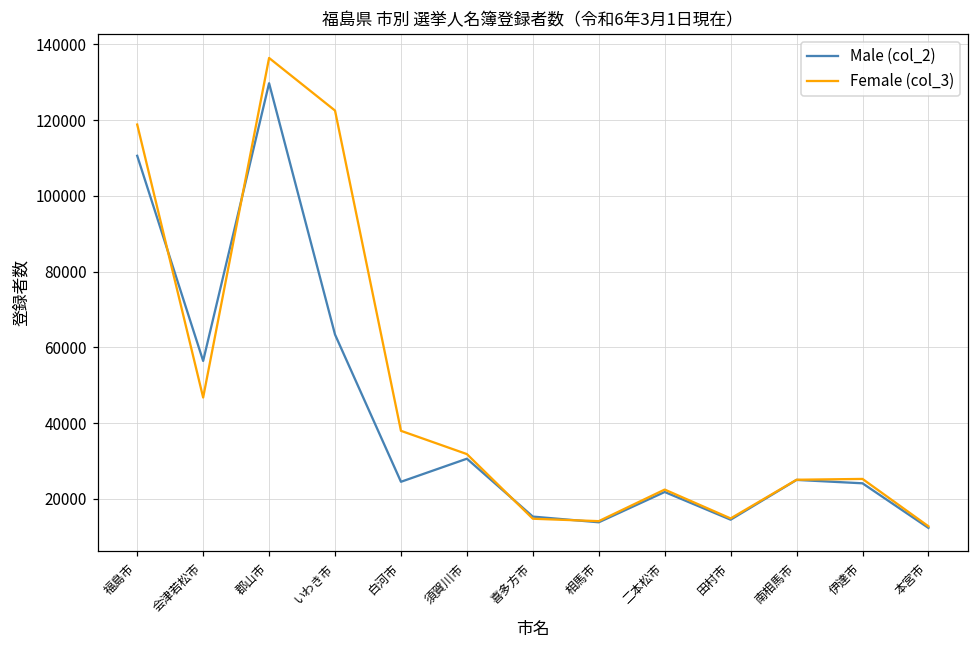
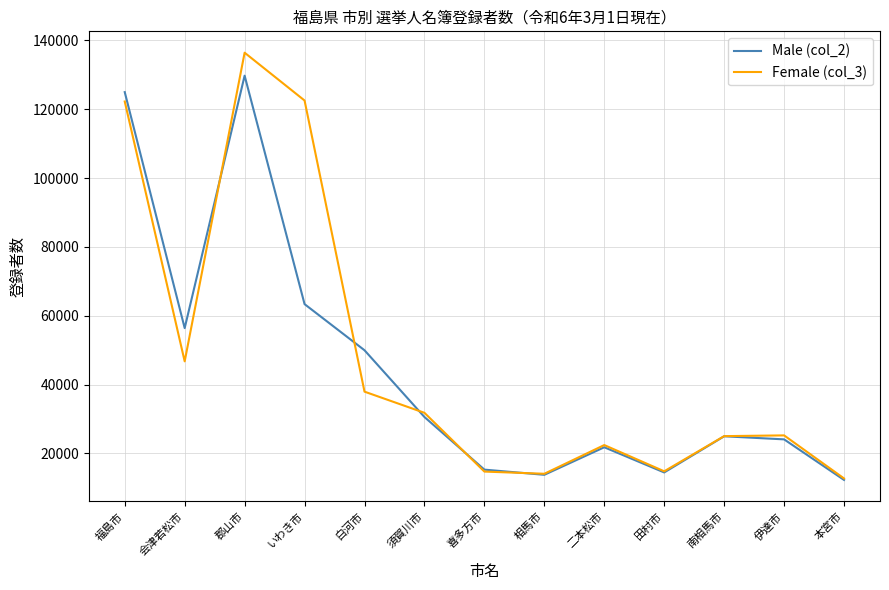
Male (col_2), 福島市: 111000 -> 125000
Female (col_3), 福島市: 119000 -> 122000
Male (col_2), 白河市: 24000 -> 50000
